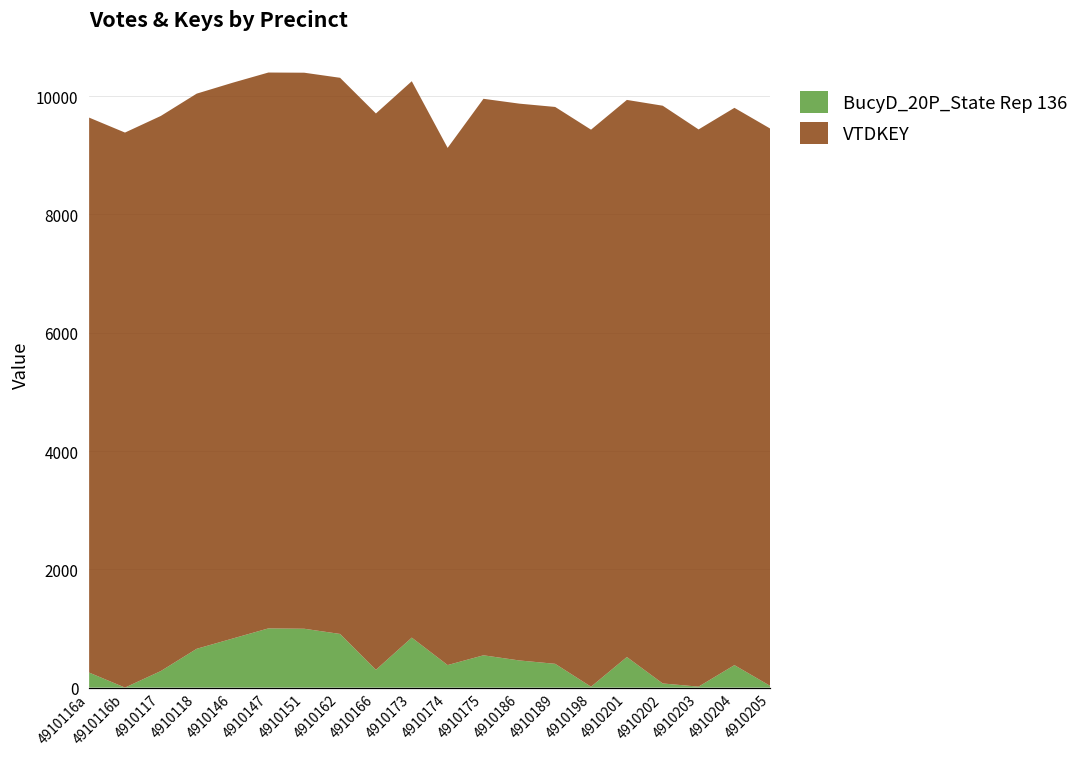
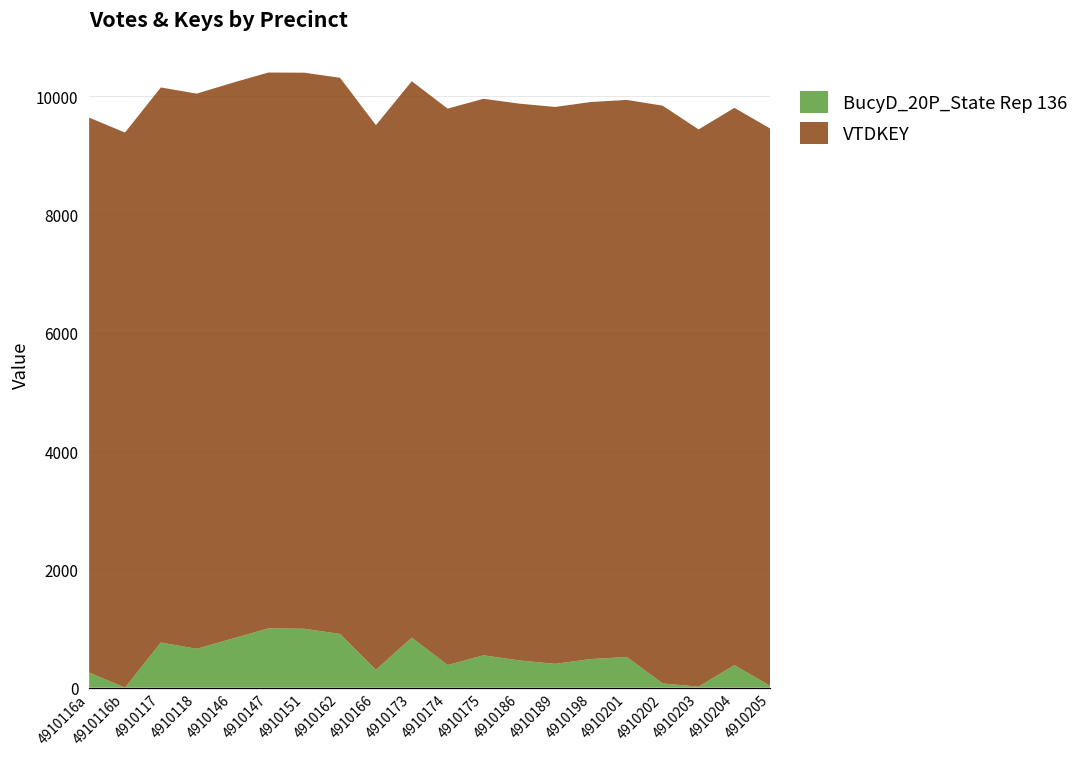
BucyD_20P_State Rep 136, 4910117: 300 -> 800
VTDKEY, 4910166: 9400 -> 9200
VTDKEY, 4910174: 8700 -> 9400
BucyD_20P_State Rep 136, 4910198: 0 -> 500
